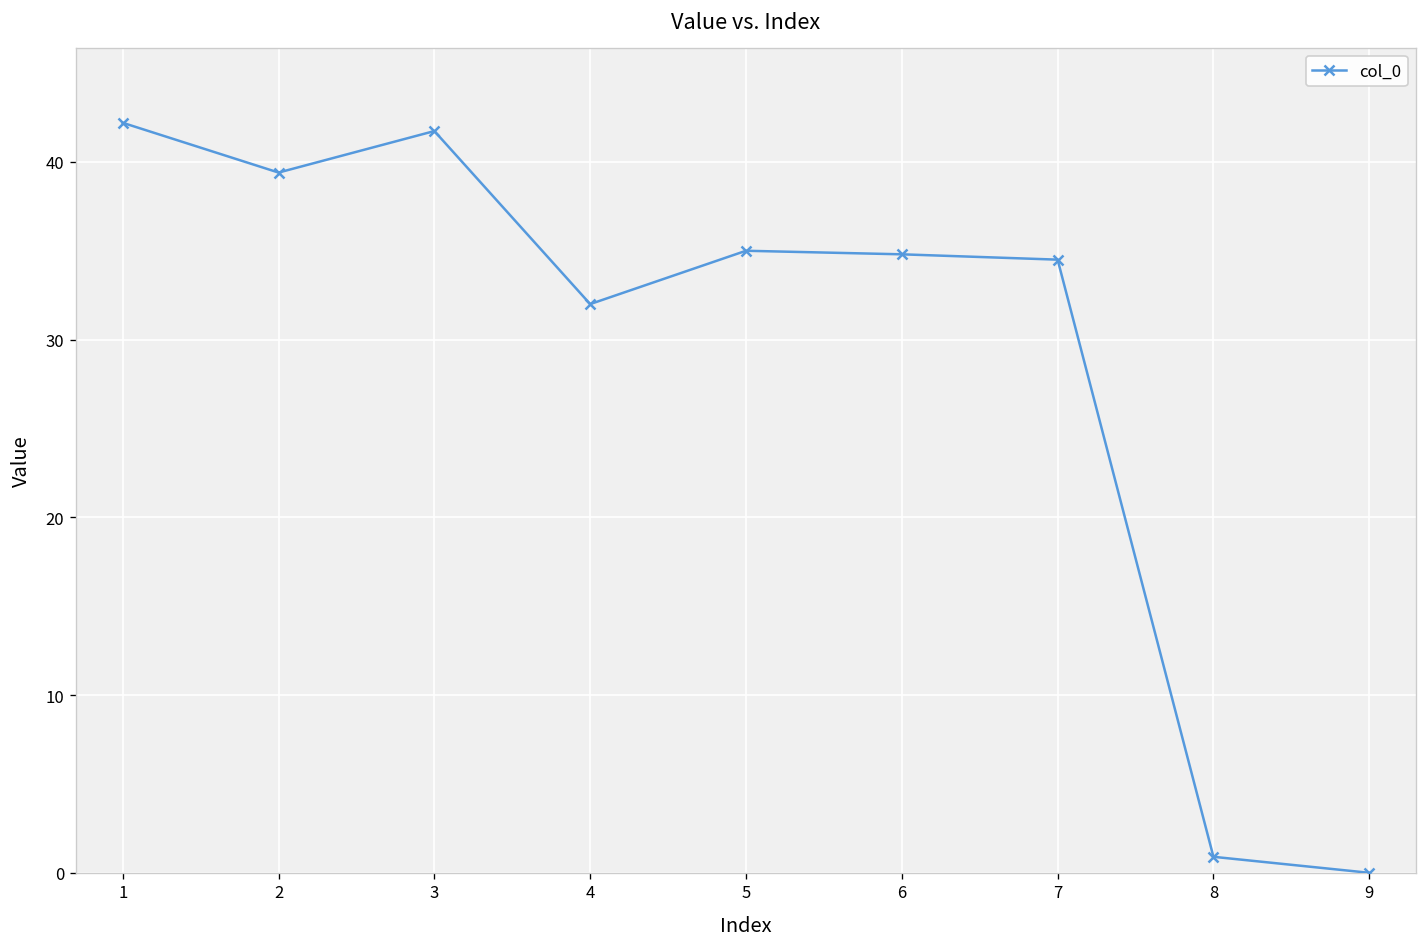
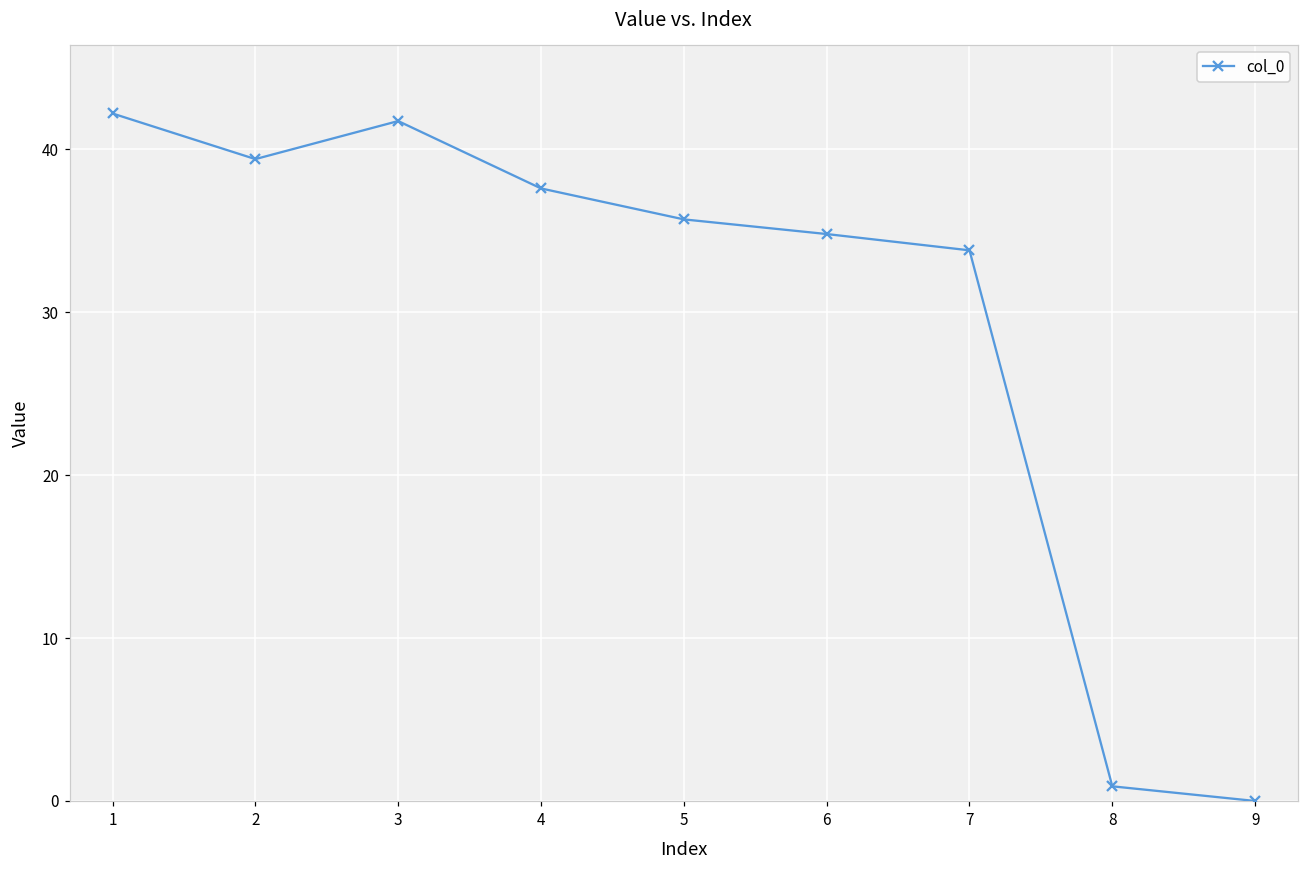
4: 32.0 -> 37.6
5: 35.0 -> 35.7
7: 34.5 -> 33.8
